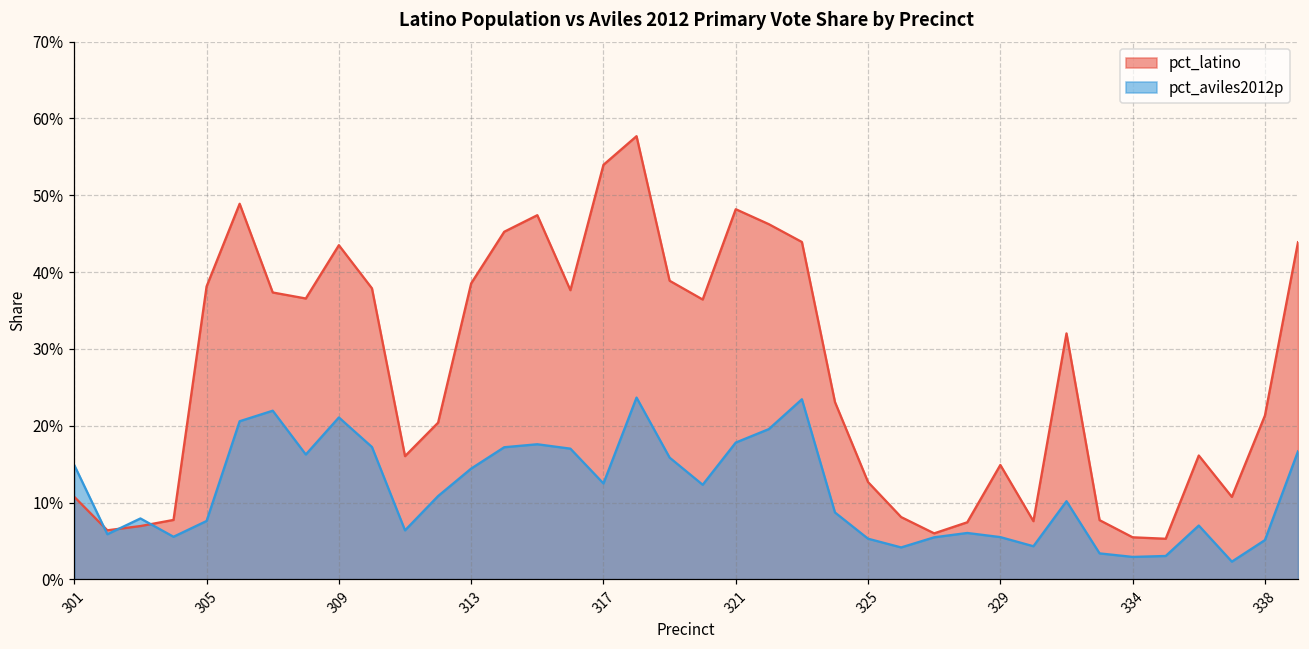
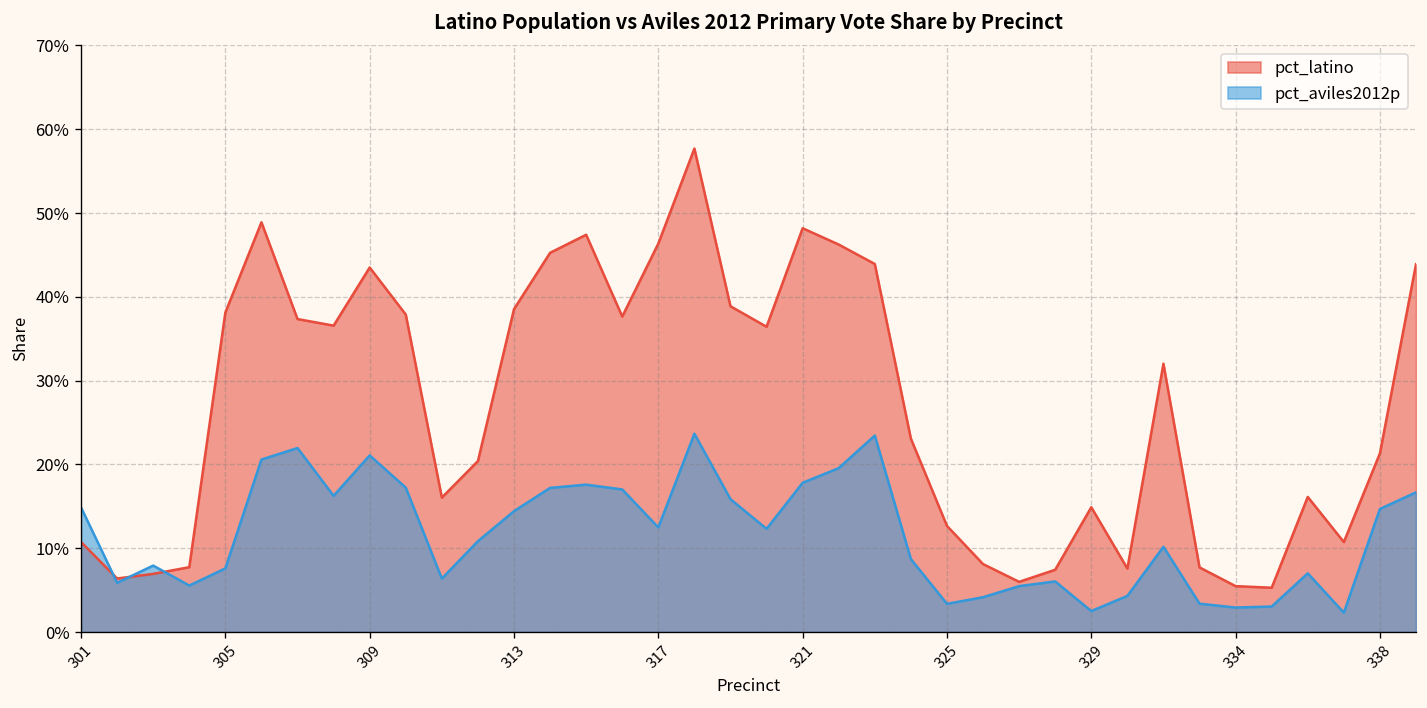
pct_latino, 317: 54% -> 46%
pct_aviles2012p, 325: 5% -> 3%
pct_aviles2012p, 329: 6% -> 3%
pct_aviles2012p, 338: 5% -> 15%
